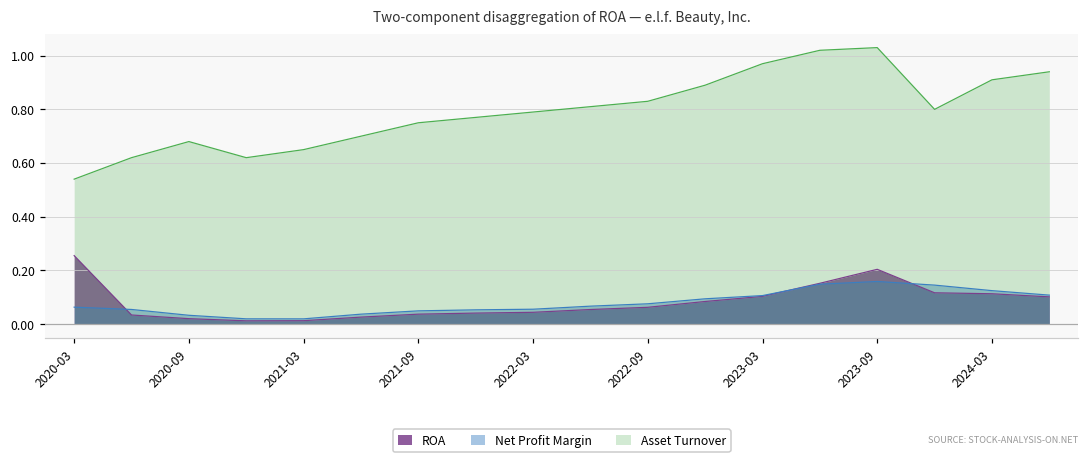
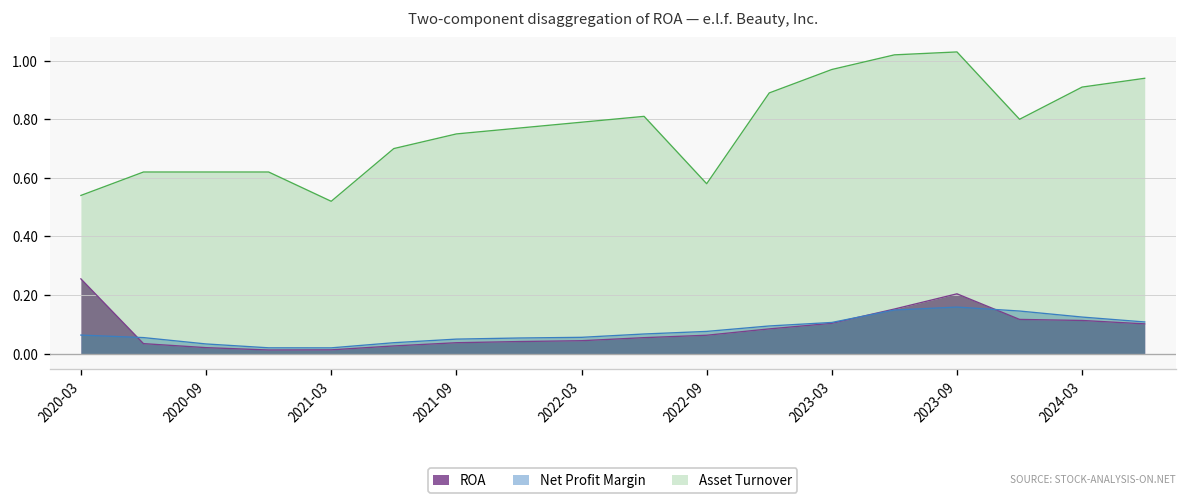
Asset Turnover, 2020-09: 0.68 -> 0.62
Asset Turnover, 2021-03: 0.65 -> 0.52
Asset Turnover, 2022-09: 0.83 -> 0.58
